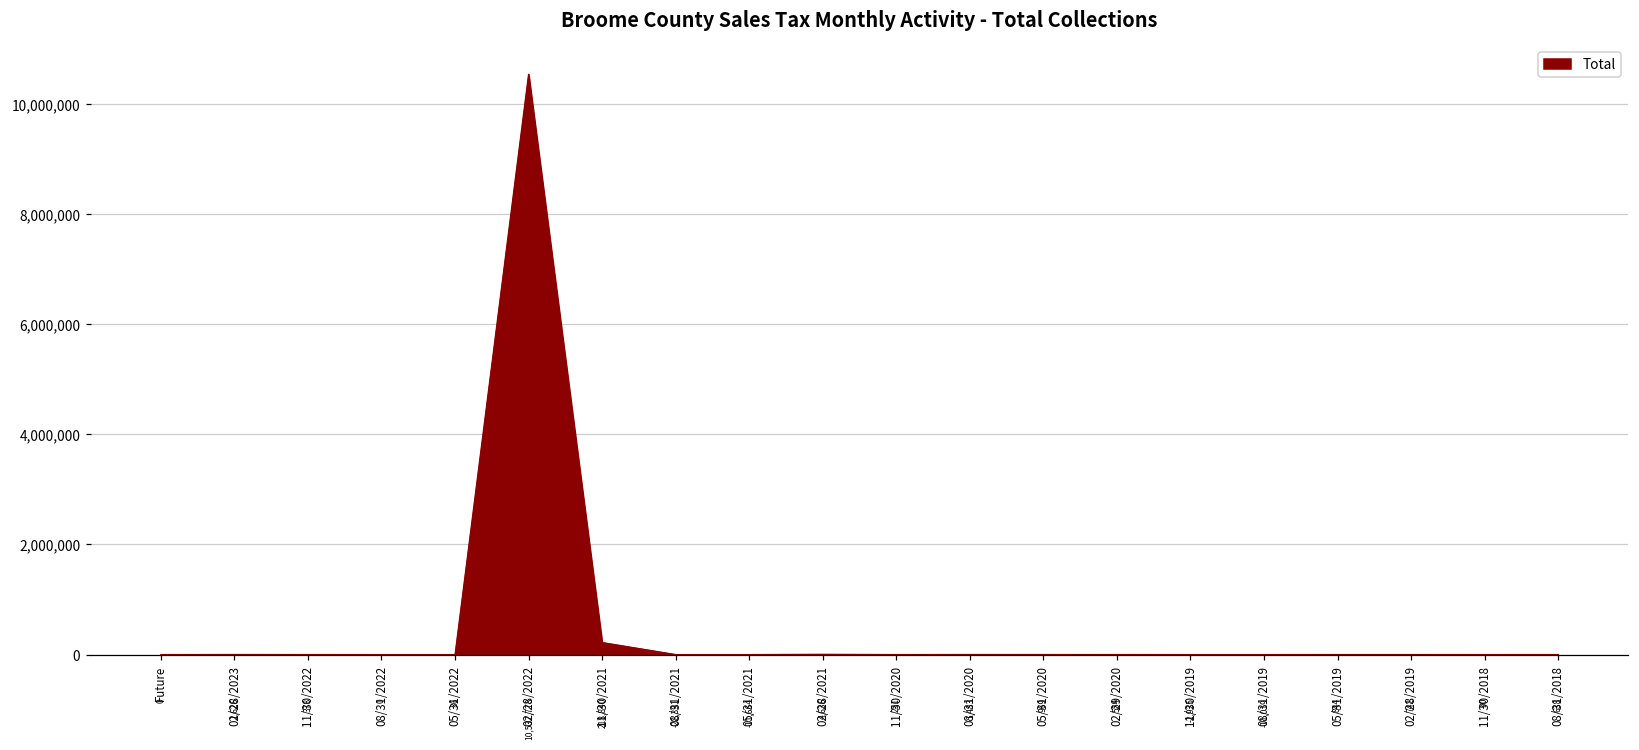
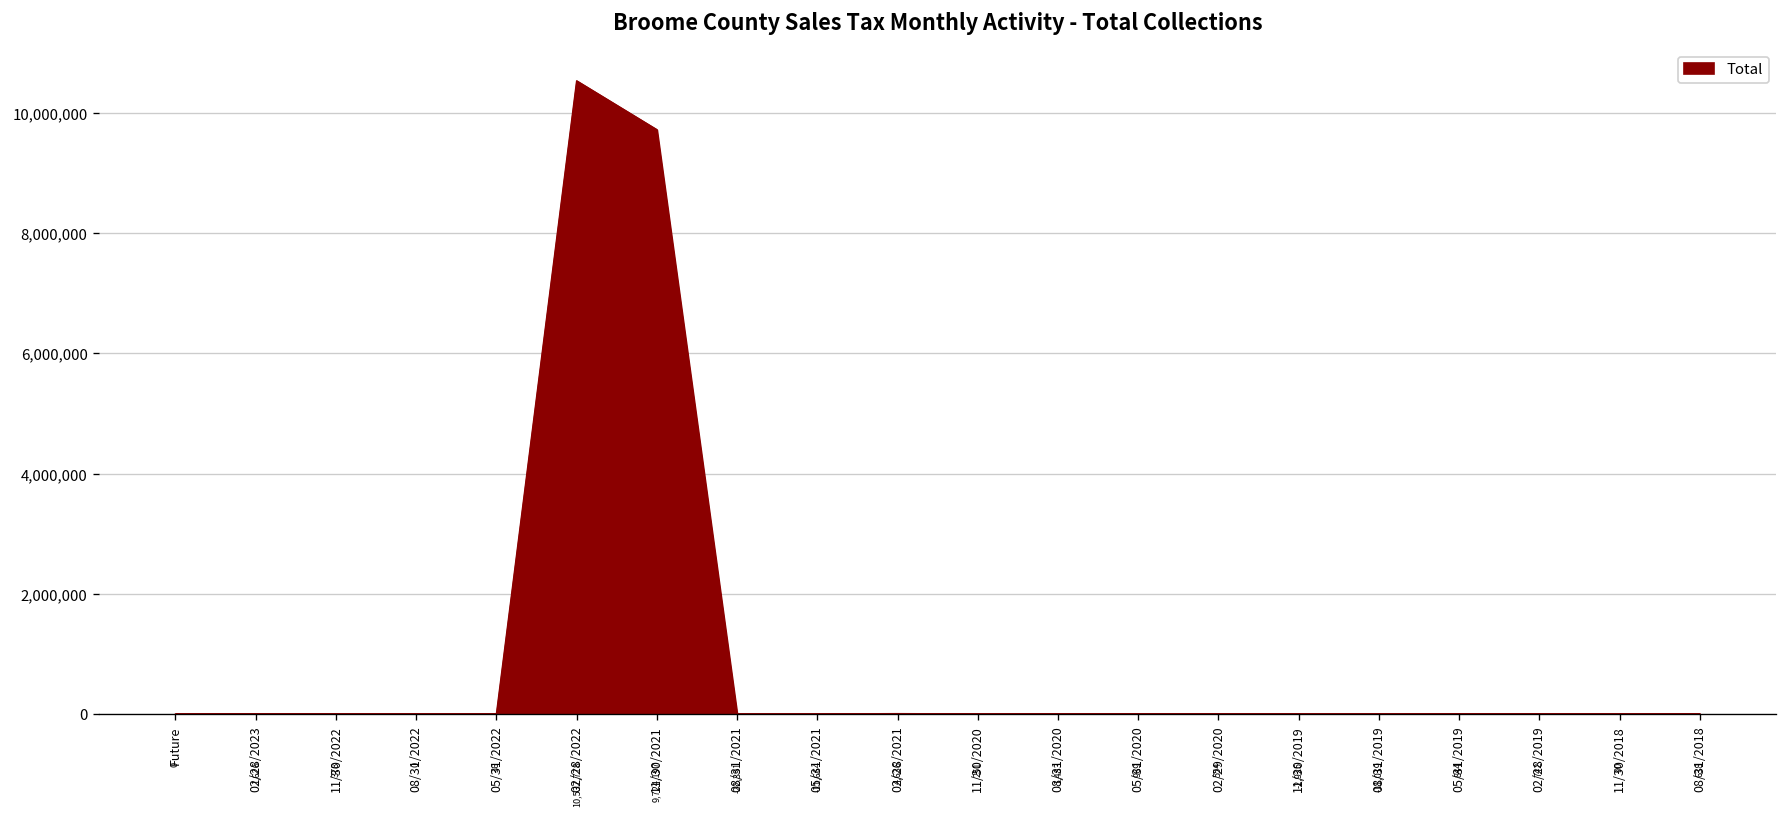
11/30/2021: 218,840 -> 9,724,197
